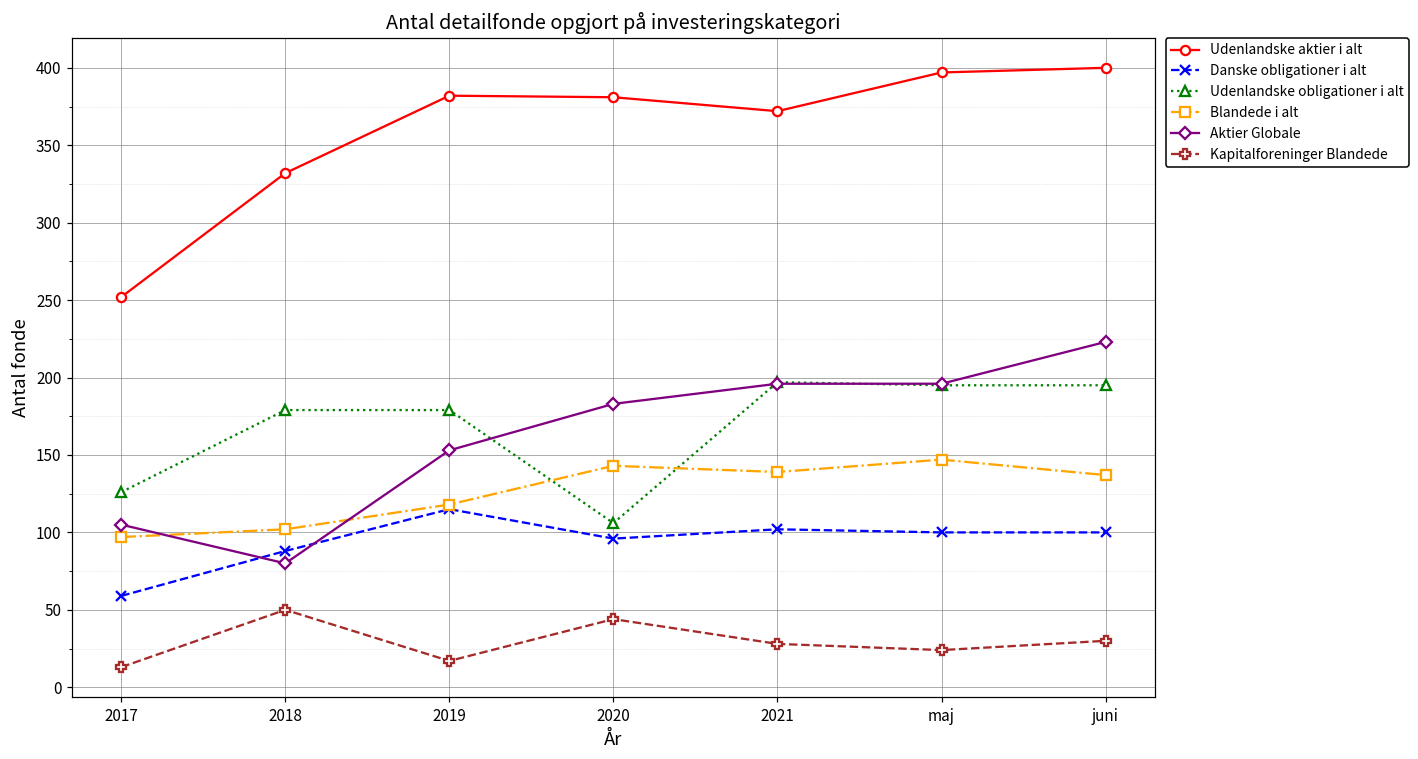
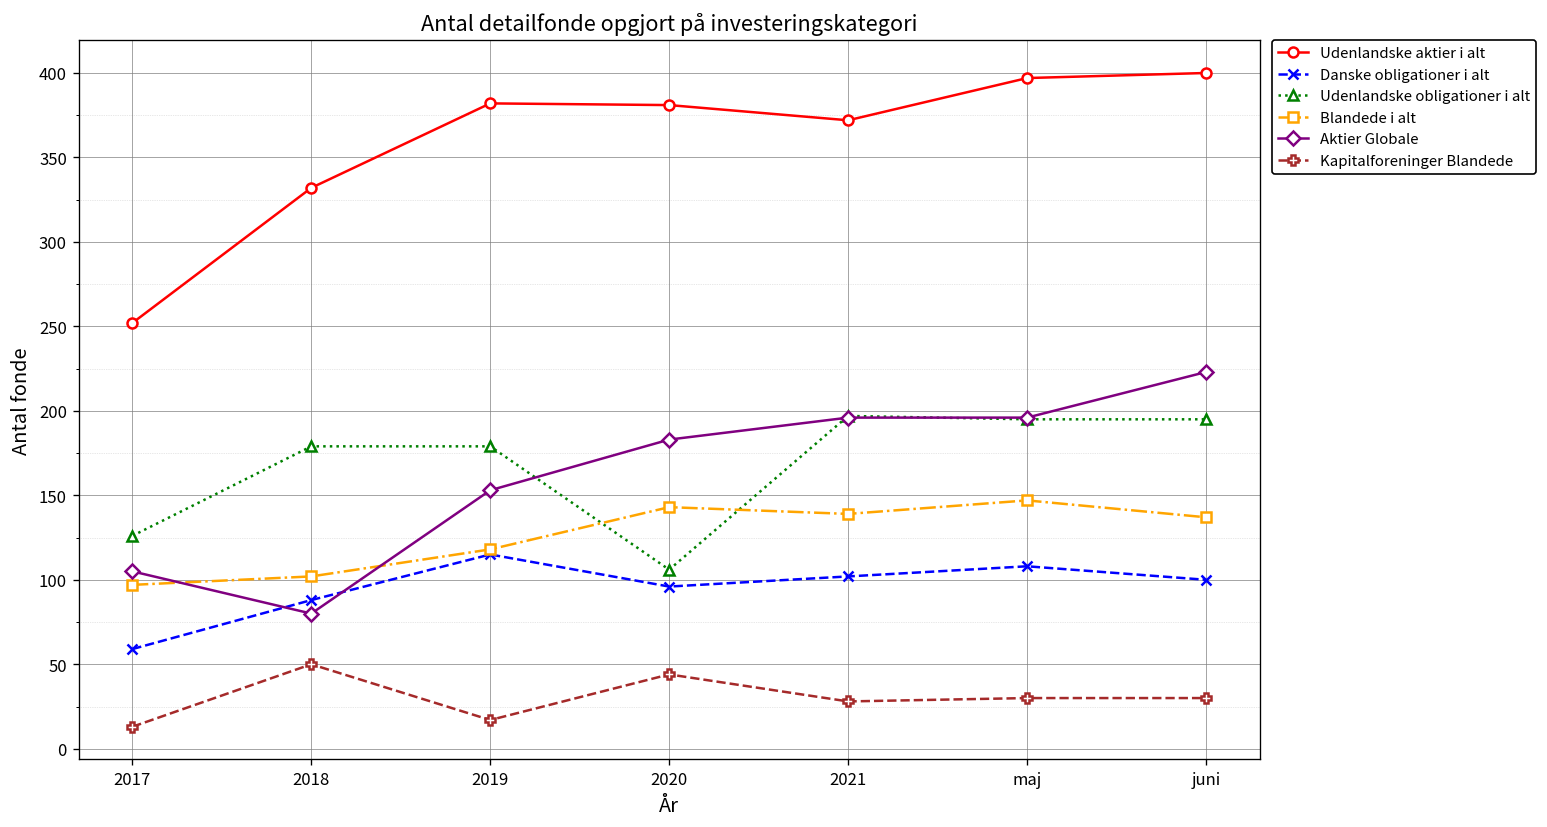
Danske obligationer i alt, maj: 100 -> 108
Kapitalforeninger Blandede, maj: 24 -> 30
